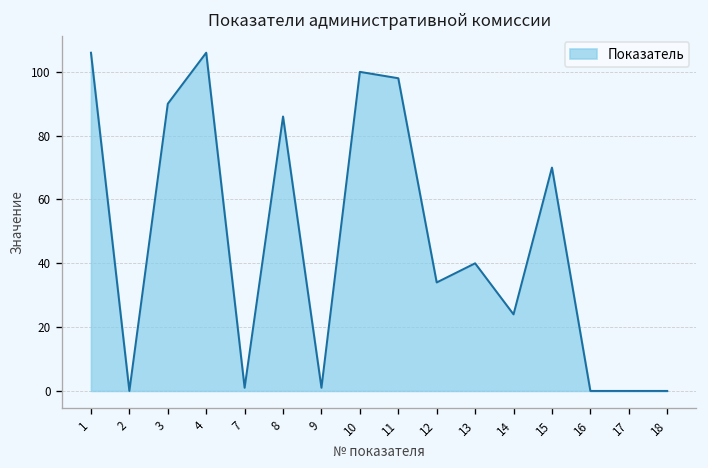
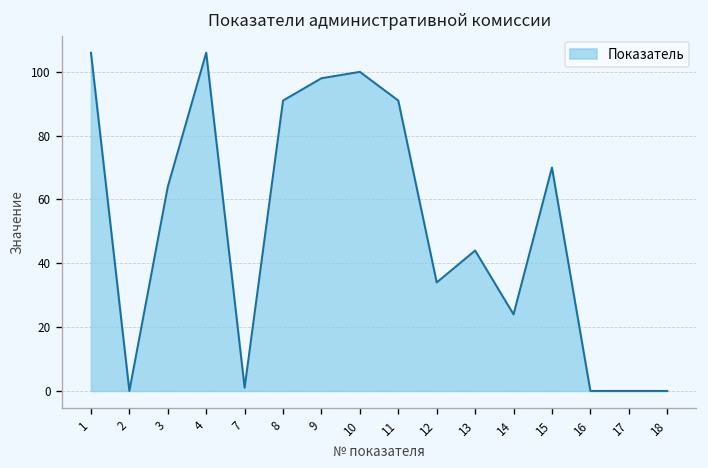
3: 90 -> 64
8: 86 -> 91
9: 1 -> 98
11: 98 -> 91
13: 40 -> 44
